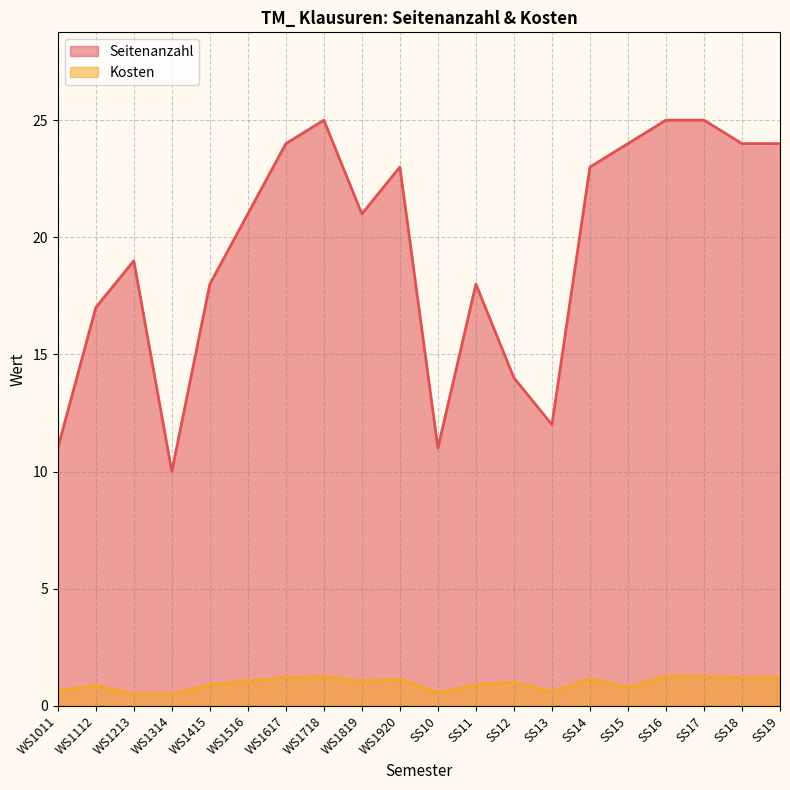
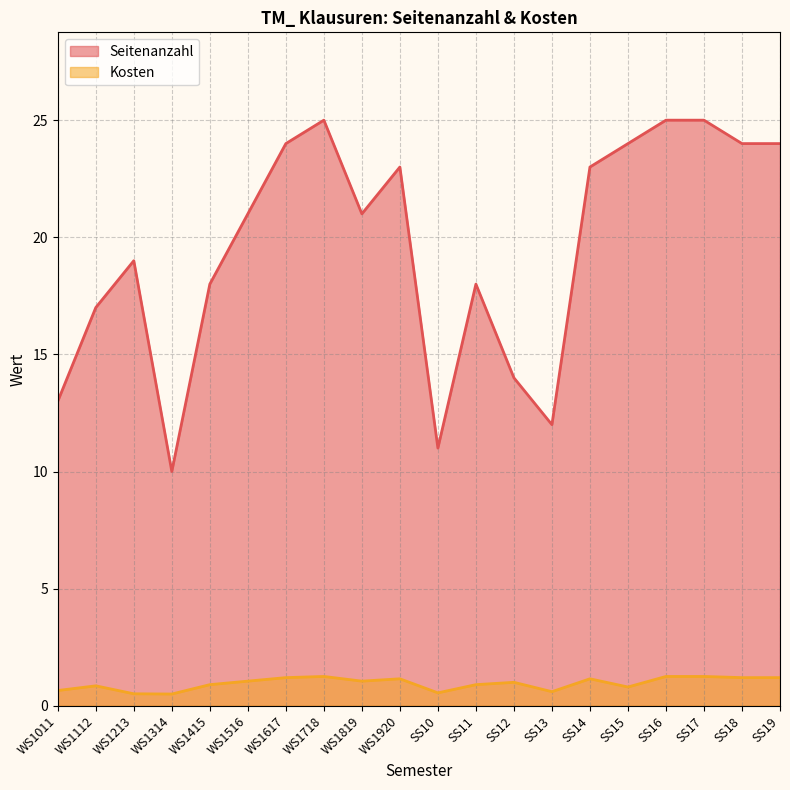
Seitenanzahl, WS1011: 11 -> 13
